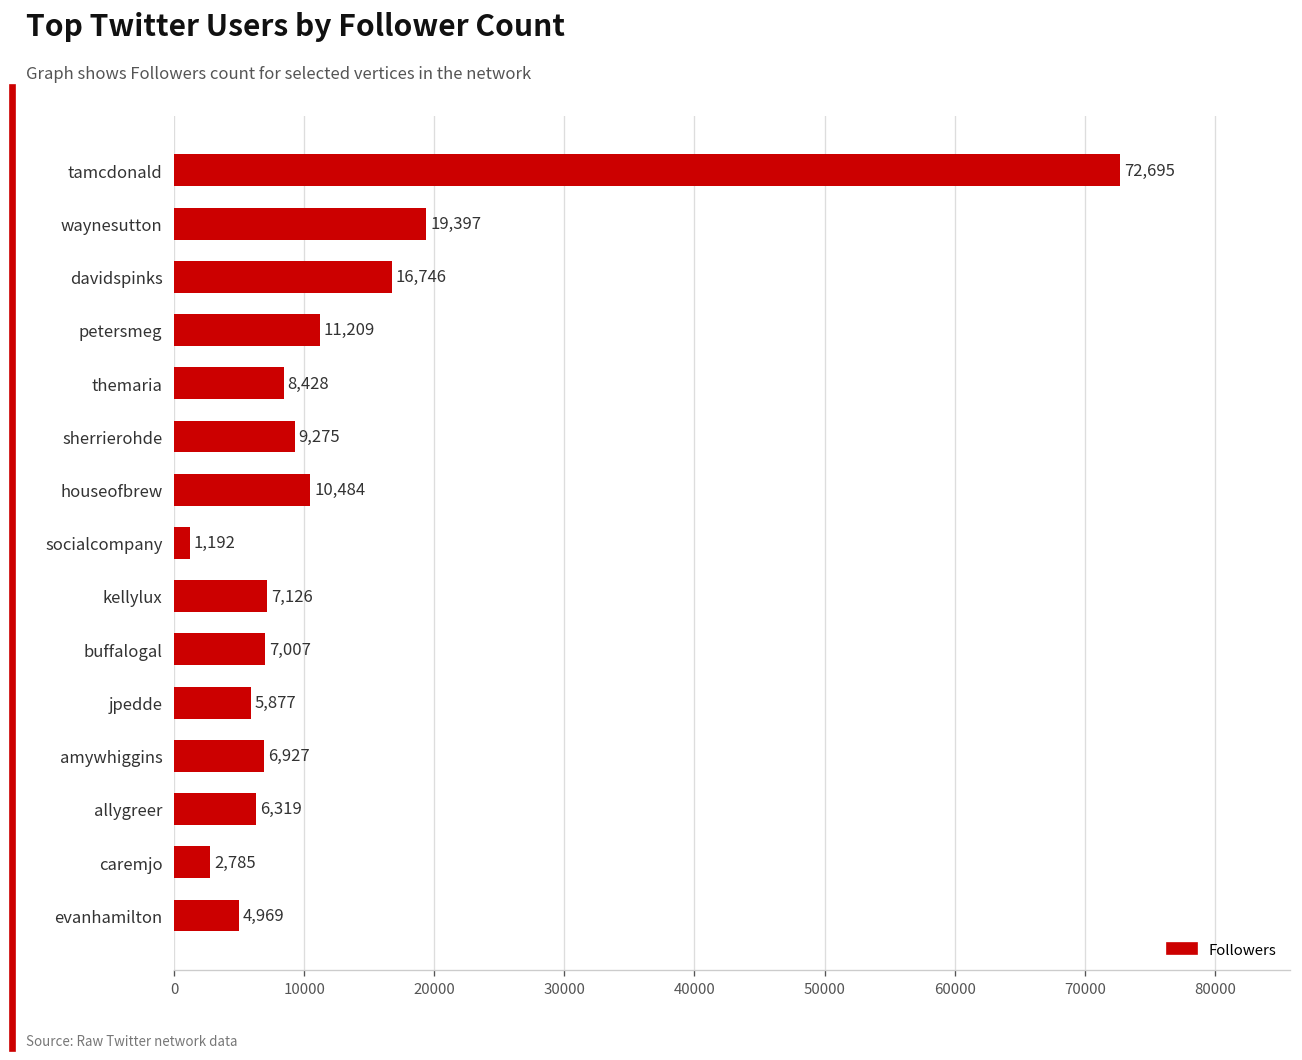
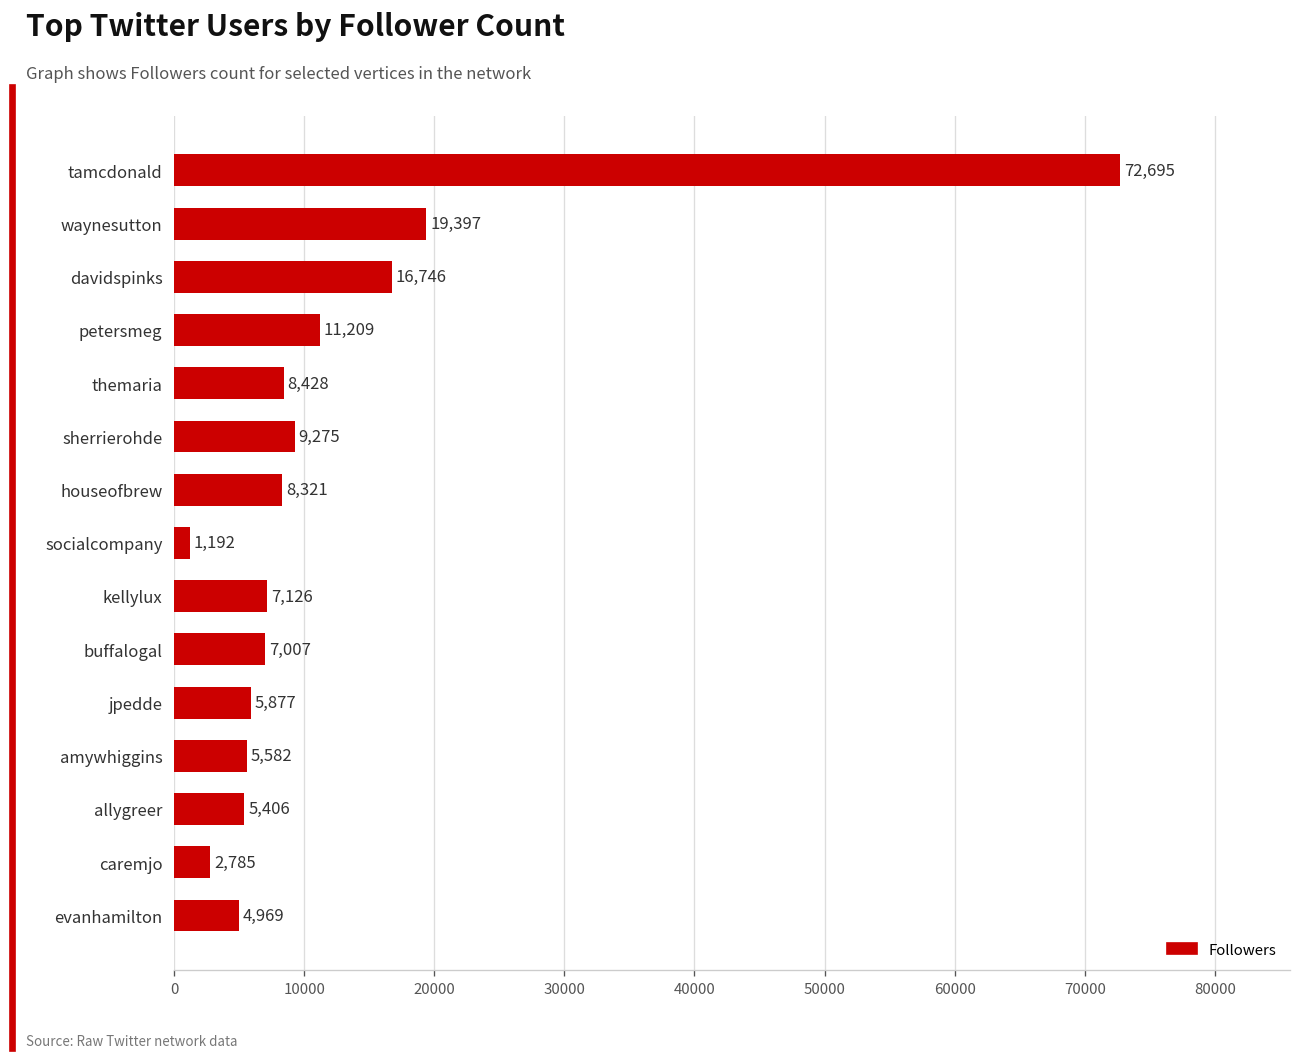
houseofbrew: 10,484 -> 8,321
amywhiggins: 6,927 -> 5,582
allygreer: 6,319 -> 5,406
